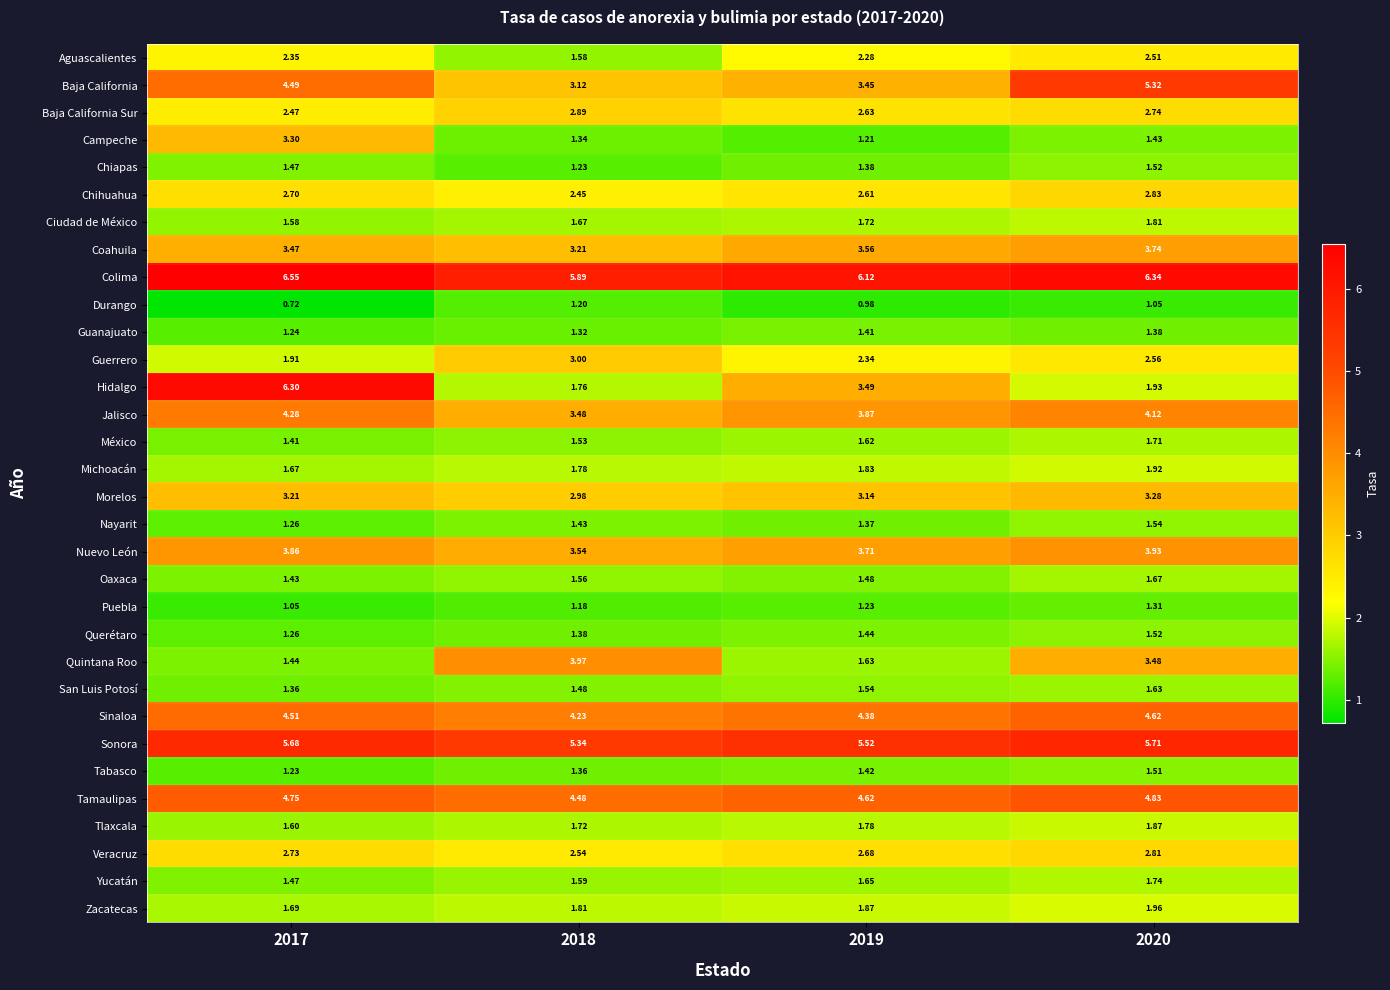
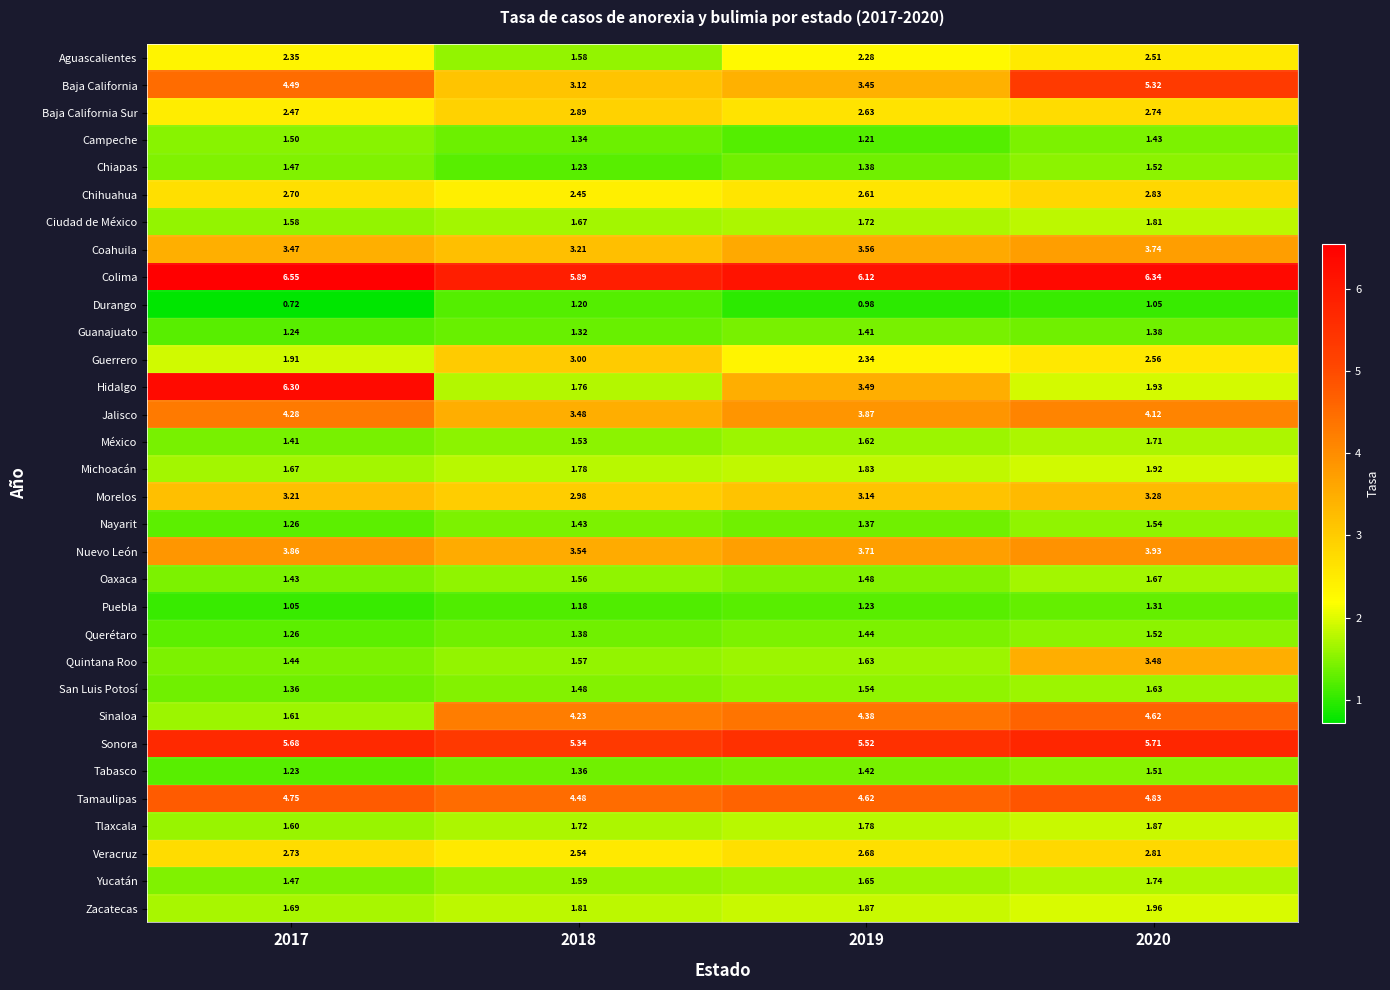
Campeche, 2017: 3.30 -> 1.50
Quintana Roo, 2018: 3.97 -> 1.57
Sinaloa, 2017: 4.51 -> 1.61
